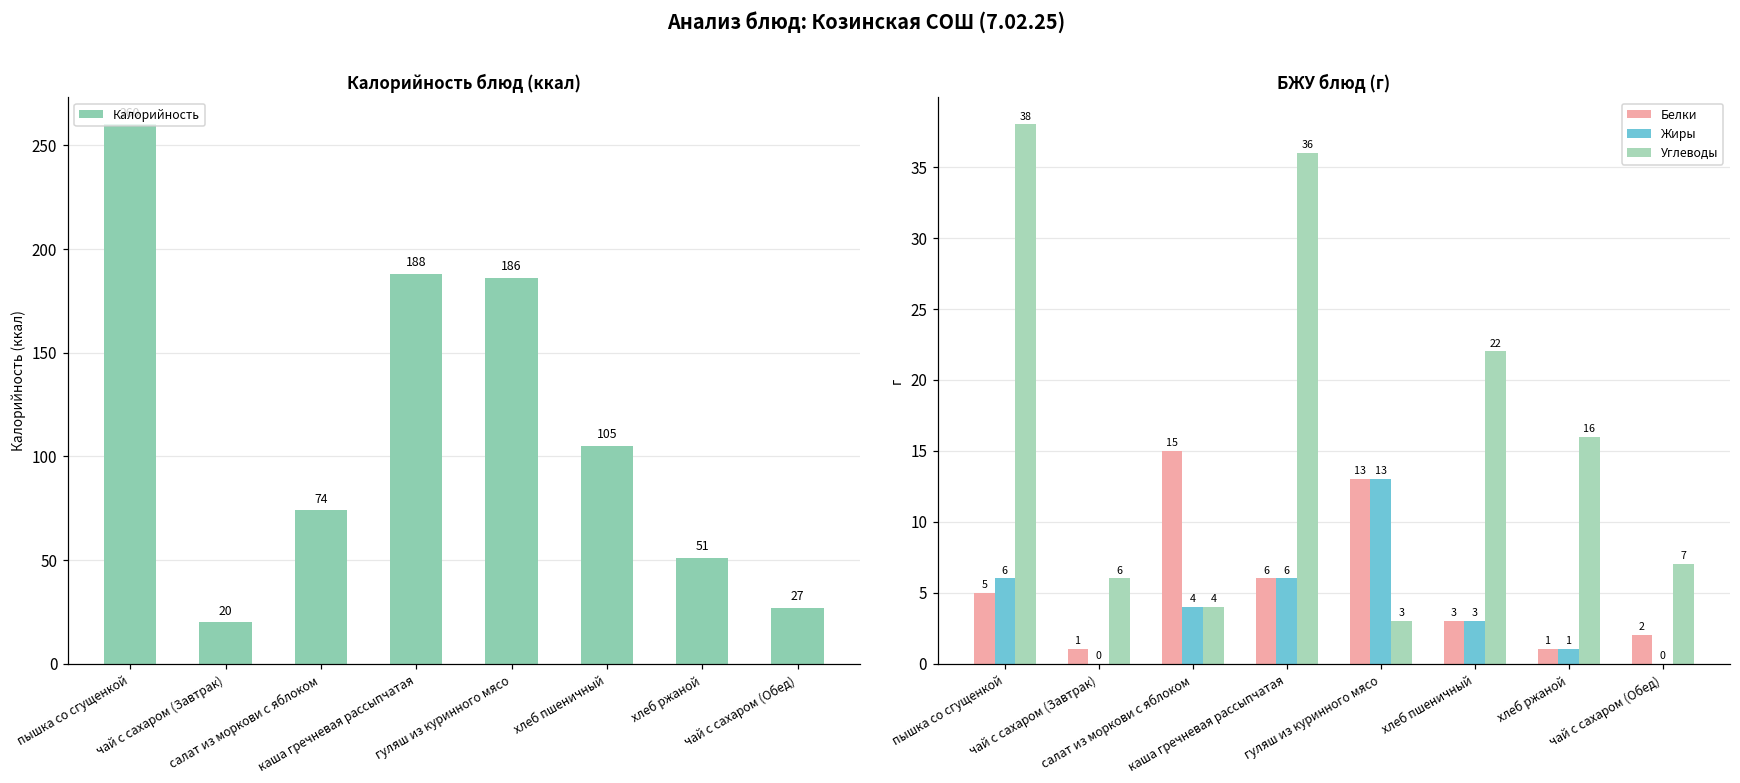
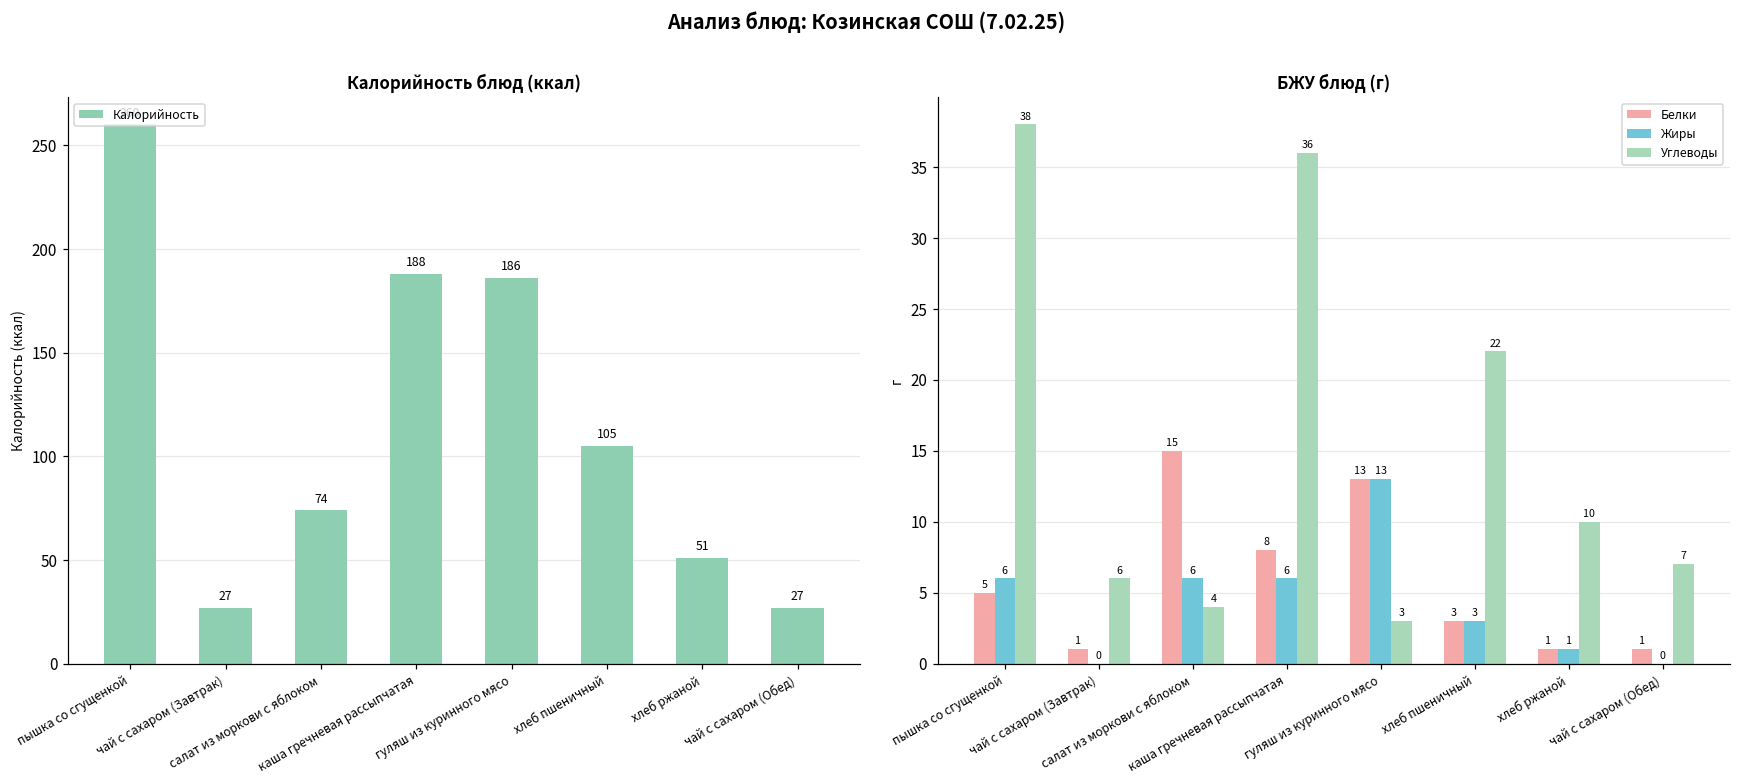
Калорийность блюд (ккал), чай с сахаром (Завтрак): 20 -> 27
БЖУ блюд (г), Жиры, салат из моркови с яблоком: 4 -> 6
БЖУ блюд (г), Белки, каша гречневая рассыпчатая: 6 -> 8
БЖУ блюд (г), Углеводы, хлеб ржаной: 16 -> 10
БЖУ блюд (г), Белки, чай с сахаром (Обед): 2 -> 1
